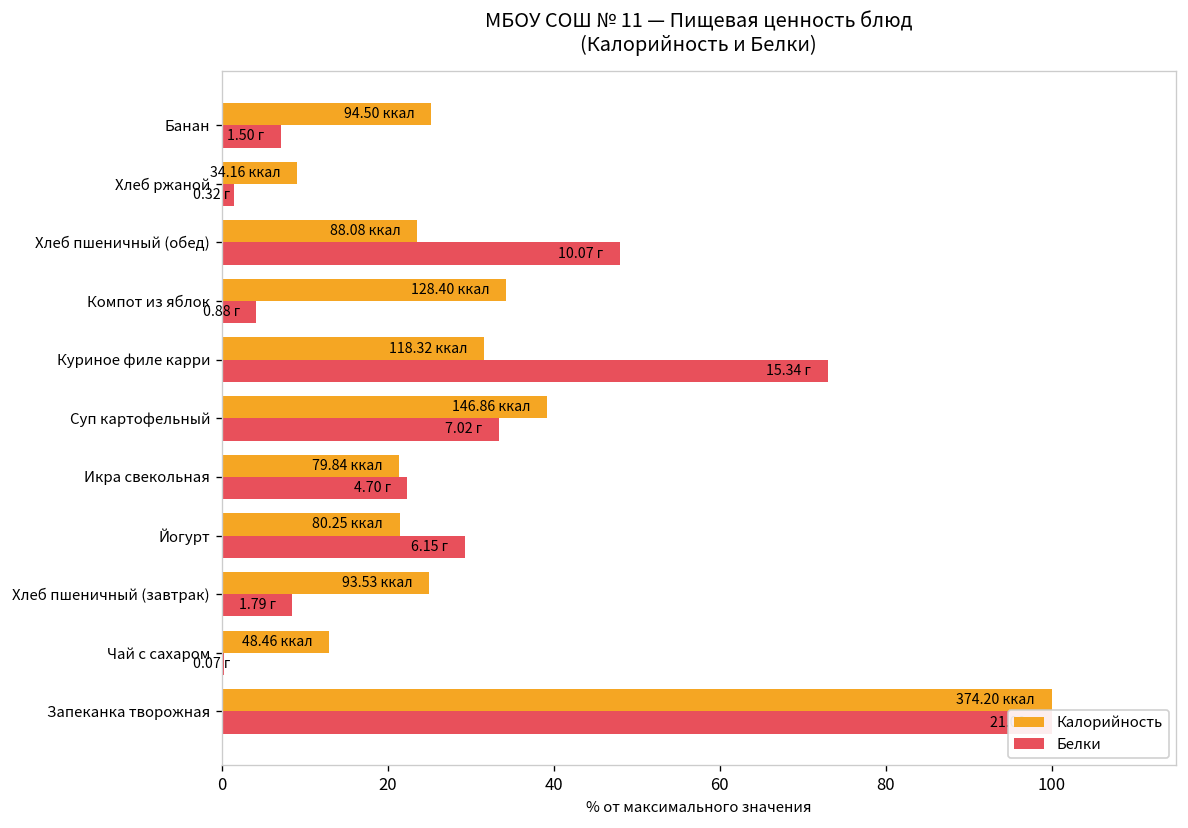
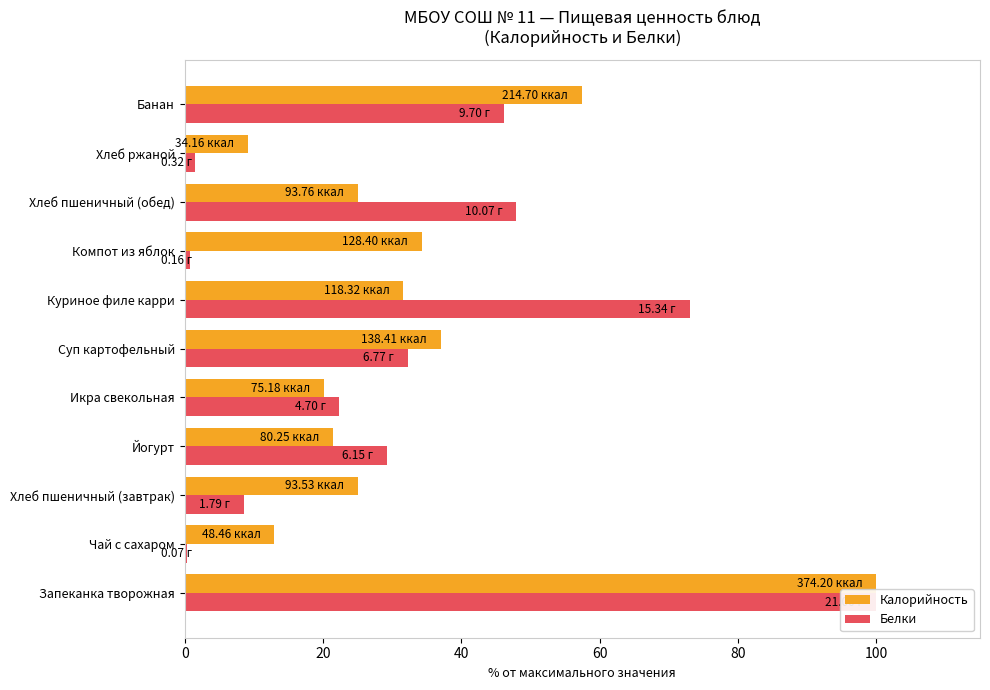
Калорийность, Банан: 94.50 -> 214.70
Белки, Банан: 1.50 -> 9.70
Калорийность, Хлеб пшеничный (обед): 88.08 -> 93.76
Белки, Компот из яблок: 0.88 -> 0.16
Калорийность, Суп картофельный: 146.86 -> 138.41
Белки, Суп картофельный: 7.02 -> 6.77
Калорийность, Икра свекольная: 79.84 -> 75.18
